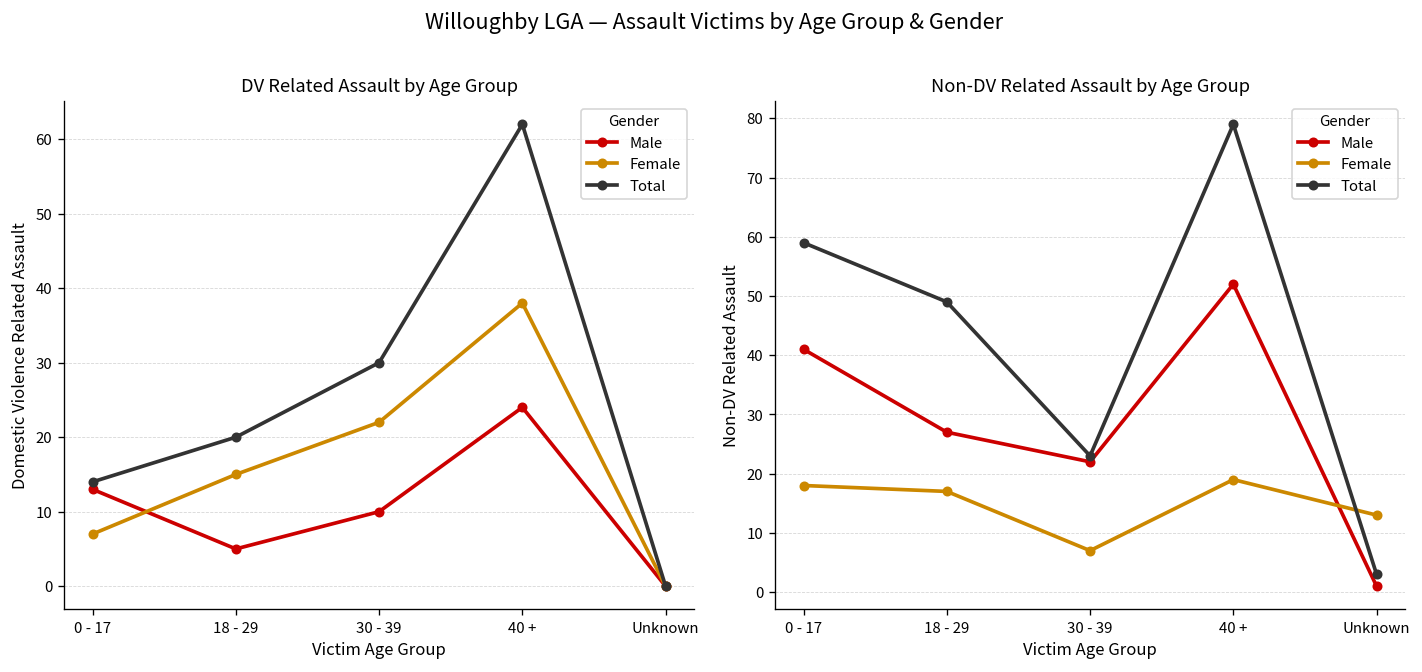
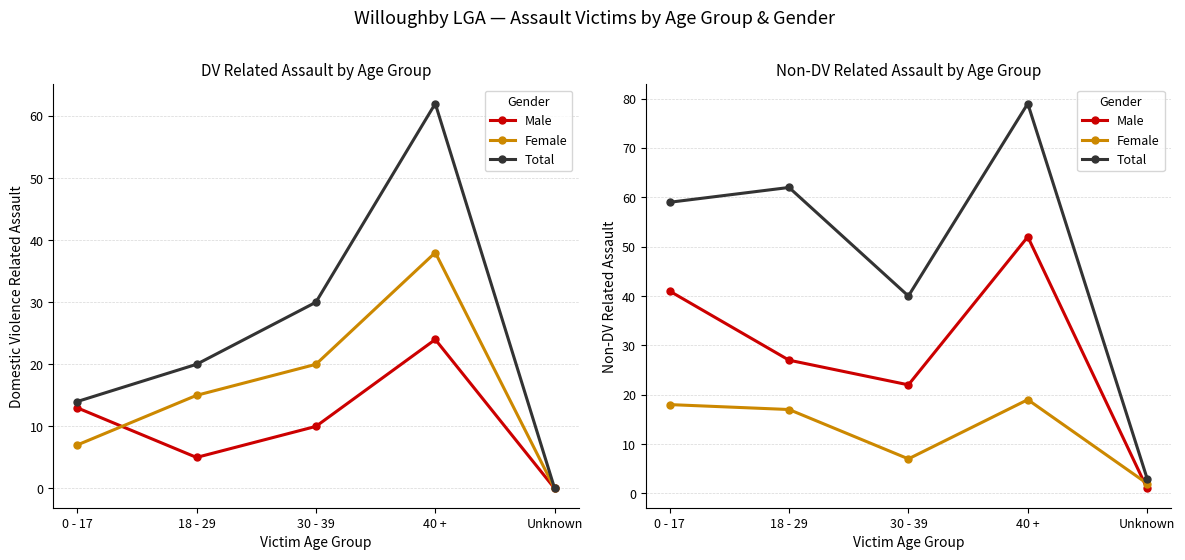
DV Related Assault by Age Group, Female, 30 - 39: 22 -> 20
Non-DV Related Assault by Age Group, Total, 18 - 29: 49 -> 62
Non-DV Related Assault by Age Group, Total, 30 - 39: 23 -> 40
Non-DV Related Assault by Age Group, Female, Unknown: 13 -> 2
